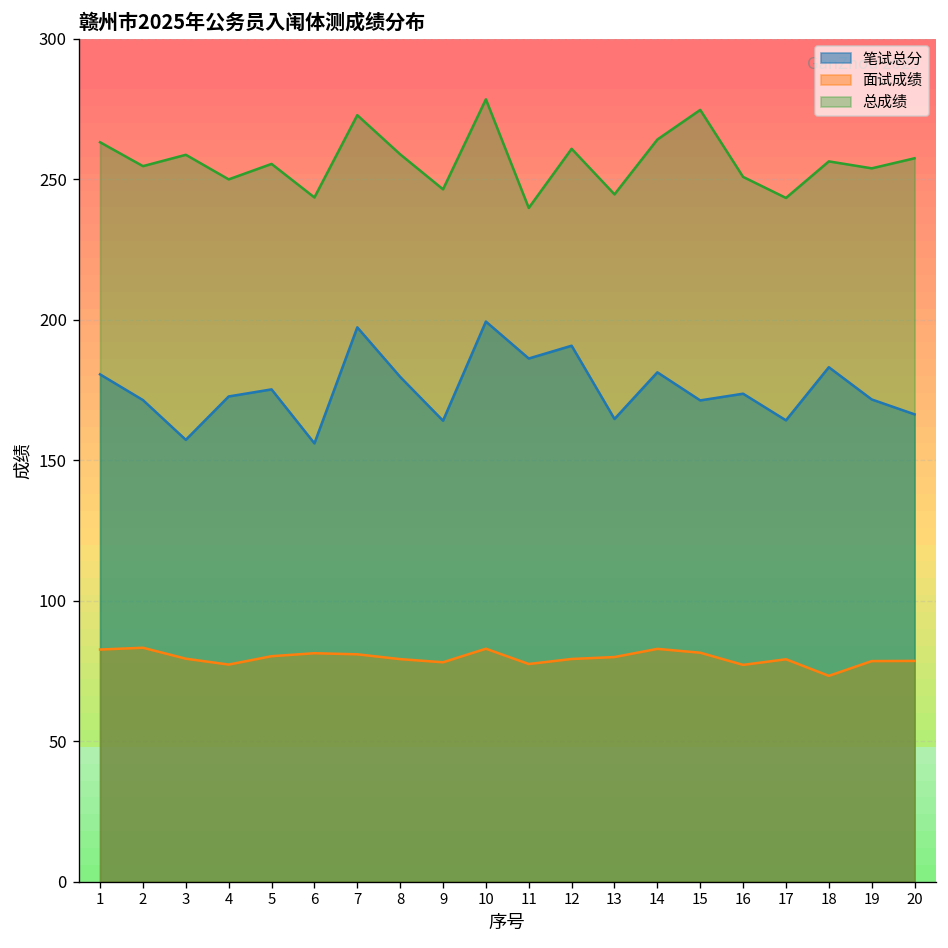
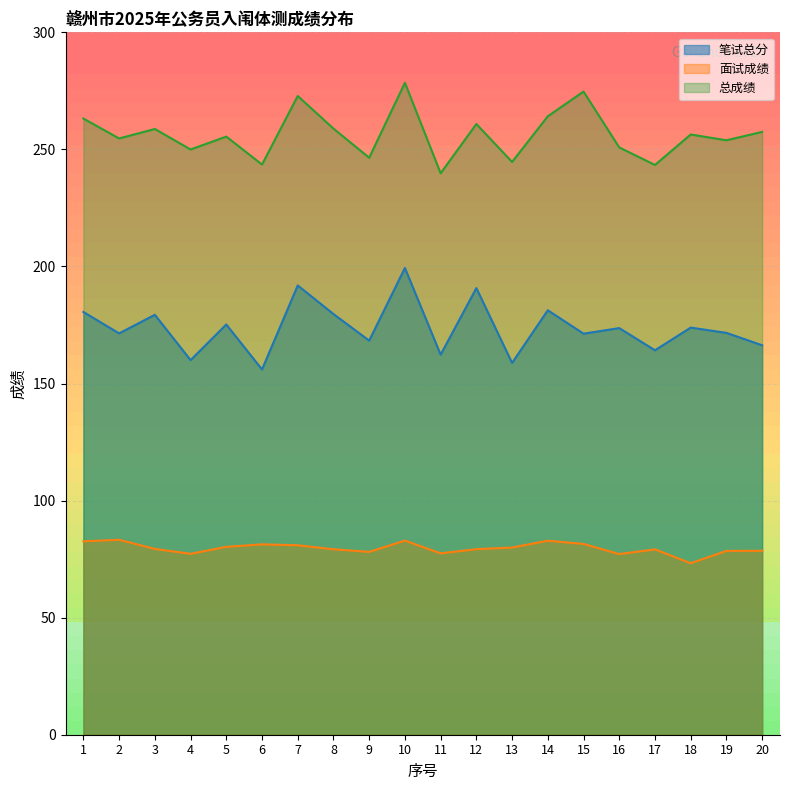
笔试总分, 3: 157 -> 179
笔试总分, 4: 173 -> 160
笔试总分, 7: 197 -> 192
笔试总分, 9: 164 -> 168
笔试总分, 11: 186 -> 162
笔试总分, 13: 165 -> 159
笔试总分, 18: 183 -> 174
